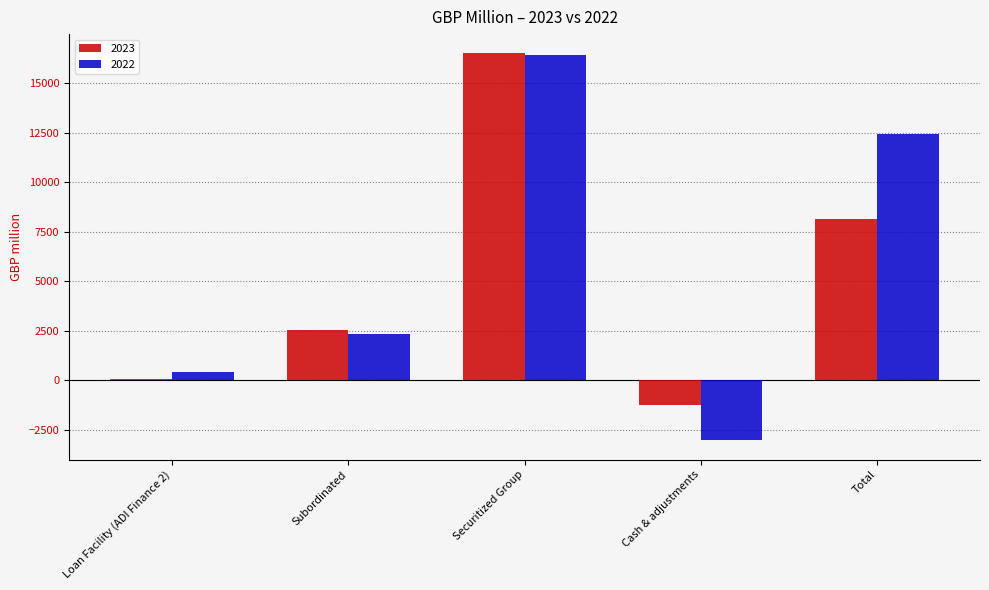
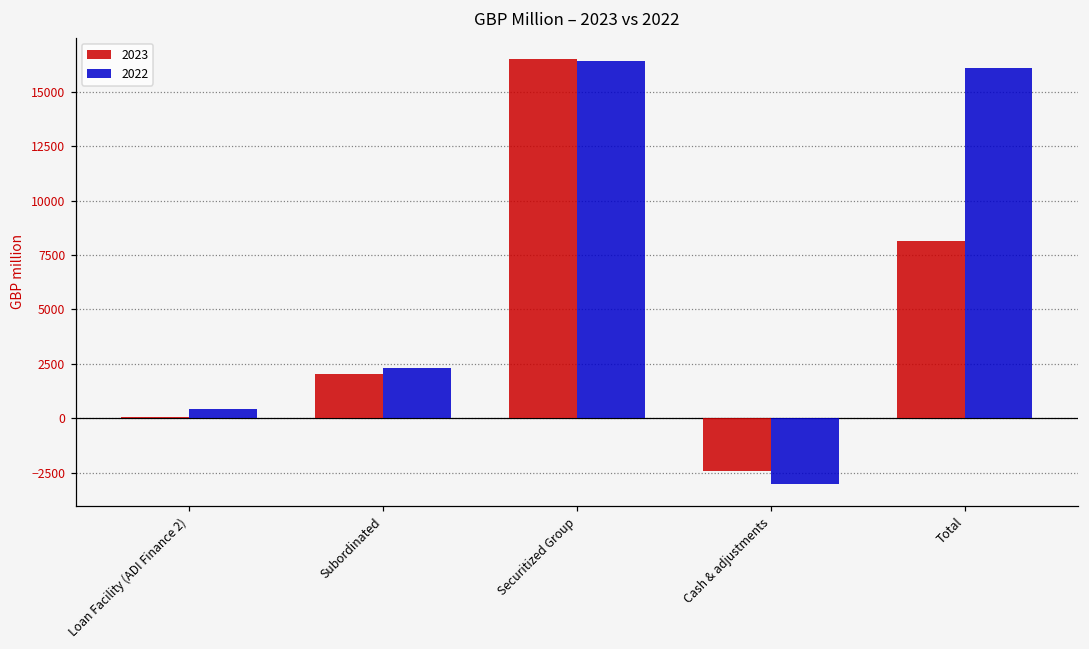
2023, Subordinated: 2500 -> 2000
2023, Cash & adjustments: -1300 -> -2400
2022, Total: 12400 -> 16100
